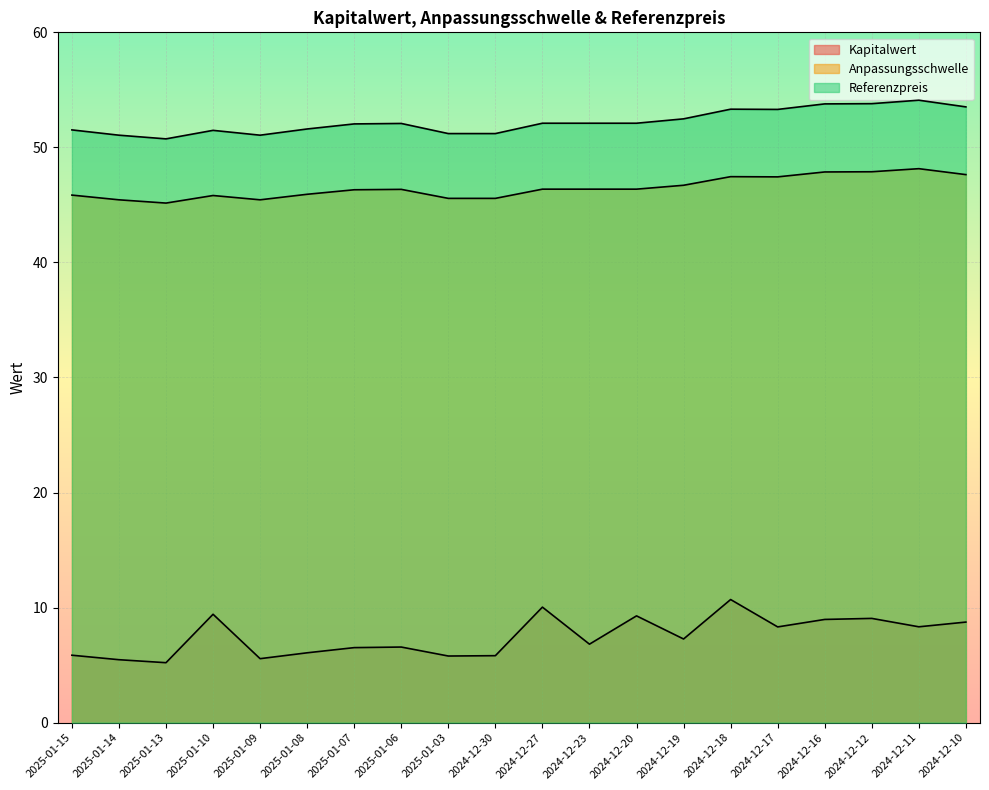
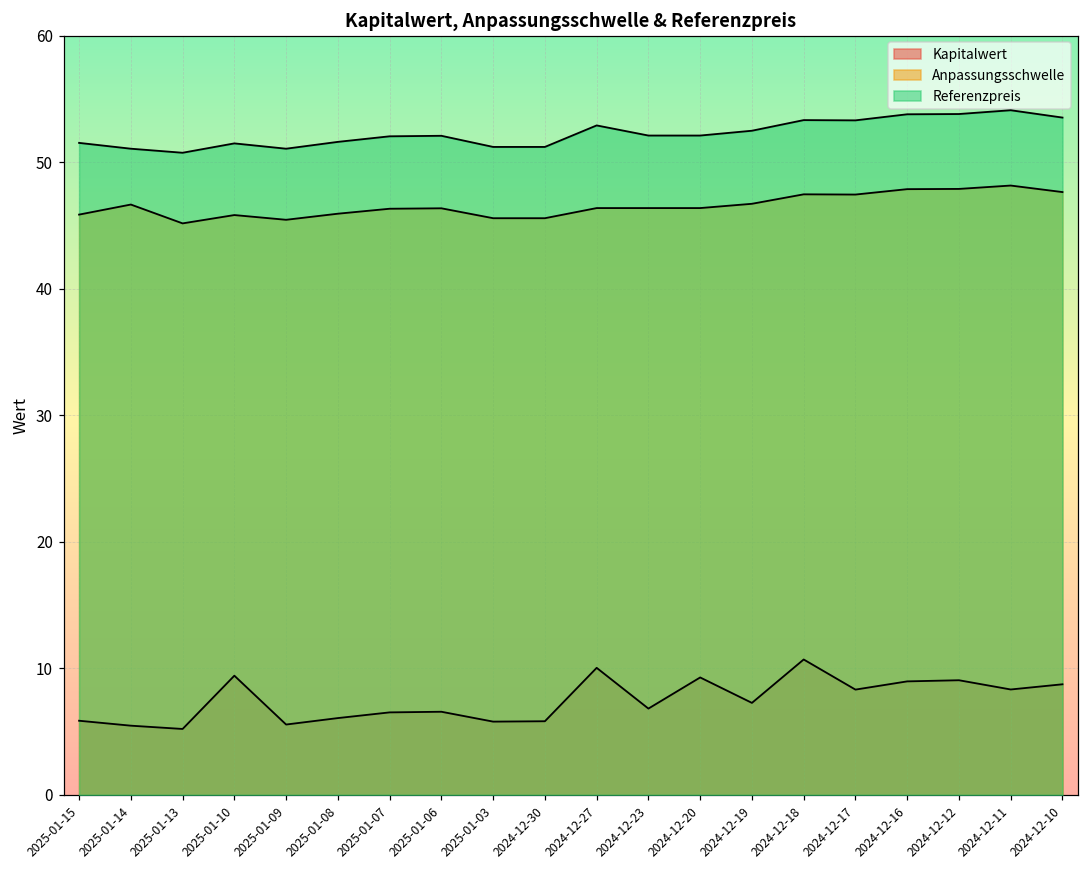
Anpassungsschwelle, 2025-01-14: 45.4 -> 46.6
Referenzpreis, 2024-12-27: 52.1 -> 52.9
